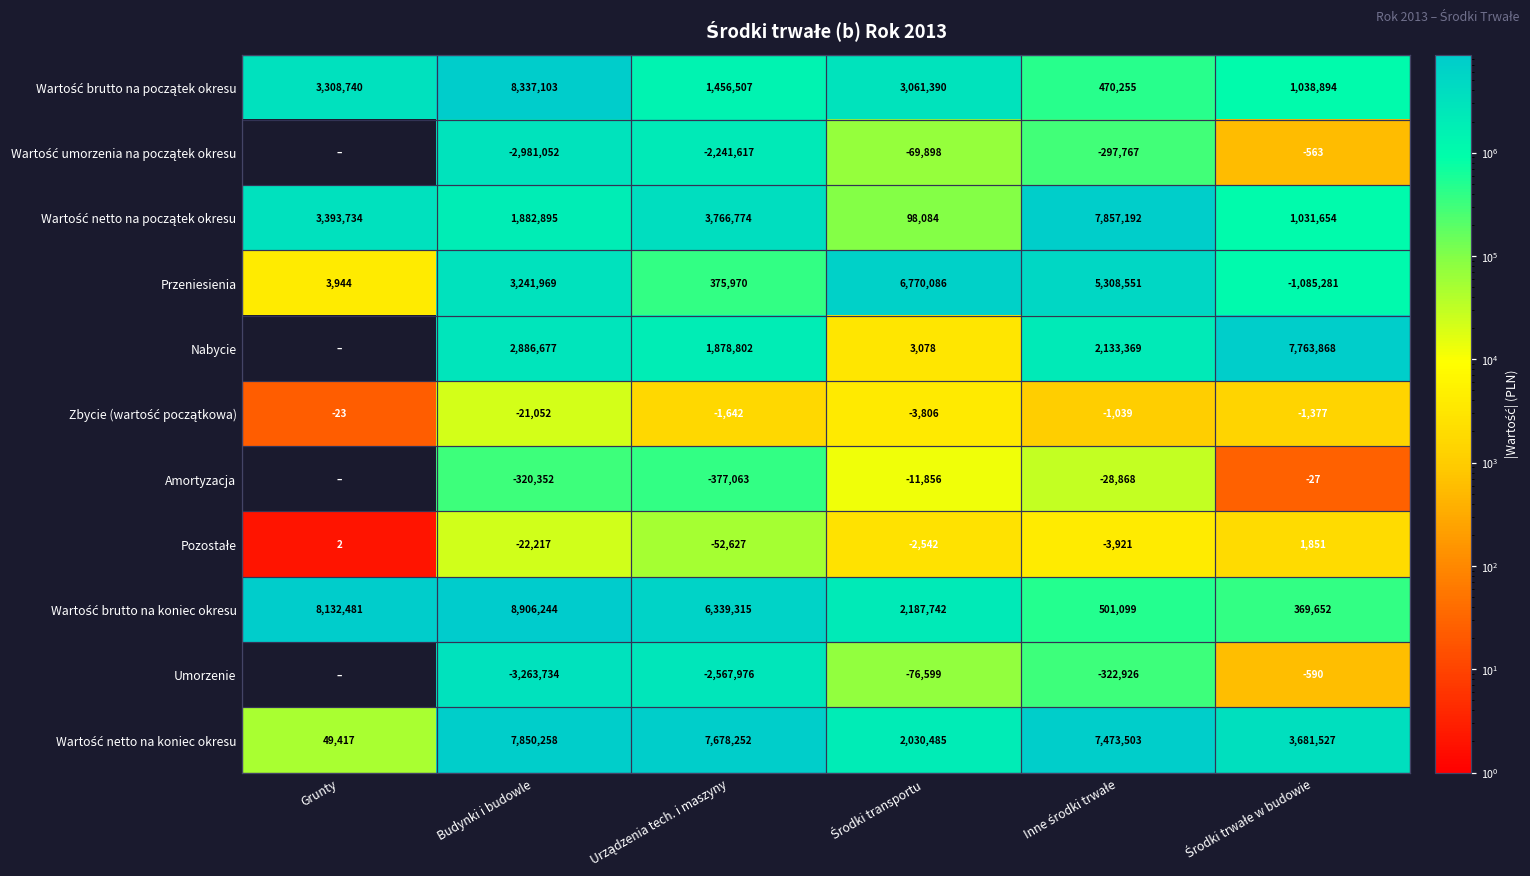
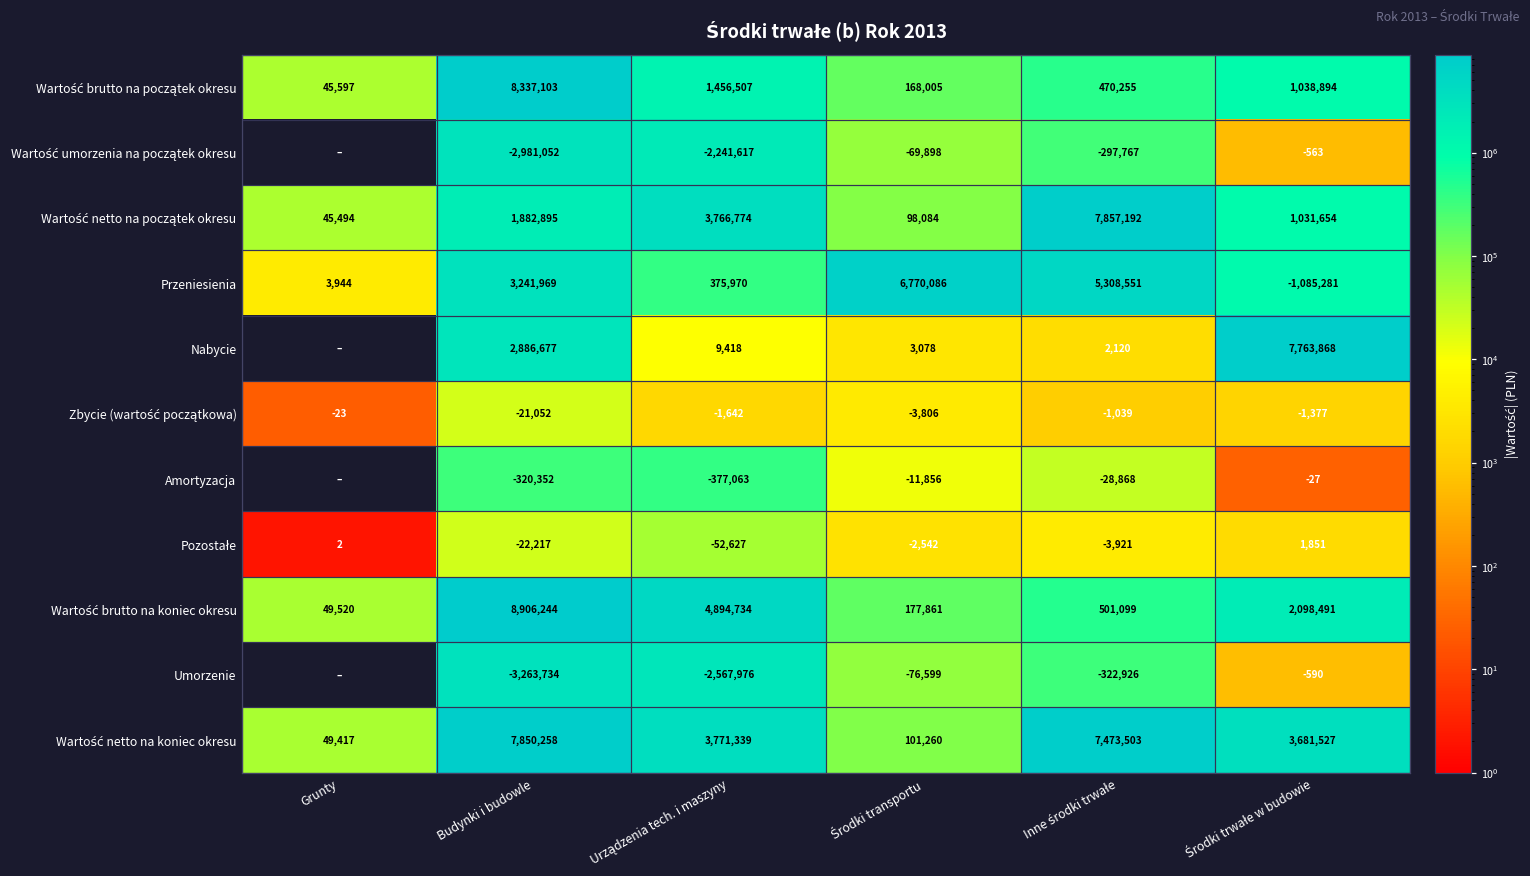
Wartość brutto na początek okresu, Grunty: 3,308,740 -> 45,597
Wartość brutto na początek okresu, Środki transportu: 3,061,390 -> 168,005
Wartość netto na początek okresu, Grunty: 3,393,734 -> 45,494
Nabycie, Urządzenia tech. i maszyny: 1,878,802 -> 9,418
Nabycie, Inne środki trwałe: 2,133,369 -> 2,120
Wartość brutto na koniec okresu, Grunty: 8,132,481 -> 49,520
Wartość brutto na koniec okresu, Urządzenia tech. i maszyny: 6,339,315 -> 4,894,734
Wartość brutto na koniec okresu, Środki transportu: 2,187,742 -> 177,861
Wartość brutto na koniec okresu, Środki trwałe w budowie: 369,652 -> 2,098,491
Wartość netto na koniec okresu, Urządzenia tech. i maszyny: 7,678,252 -> 3,771,339
Wartość netto na koniec okresu, Środki transportu: 2,030,485 -> 101,260
